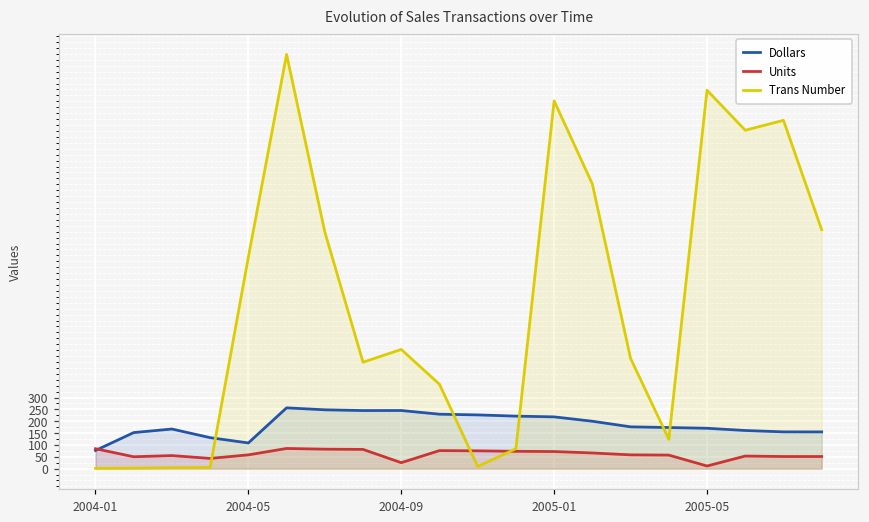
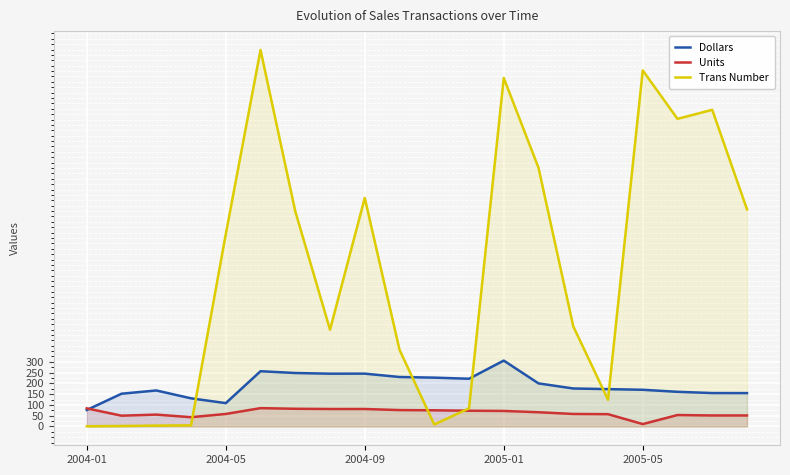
Units, 2004-09: 30 -> 80
Trans Number, 2004-09: 500 -> 1060
Dollars, 2005-01: 220 -> 310
Trans Number, 2005-01: 1550 -> 1620
Trans Number, 2005-05: 1600 -> 1650
